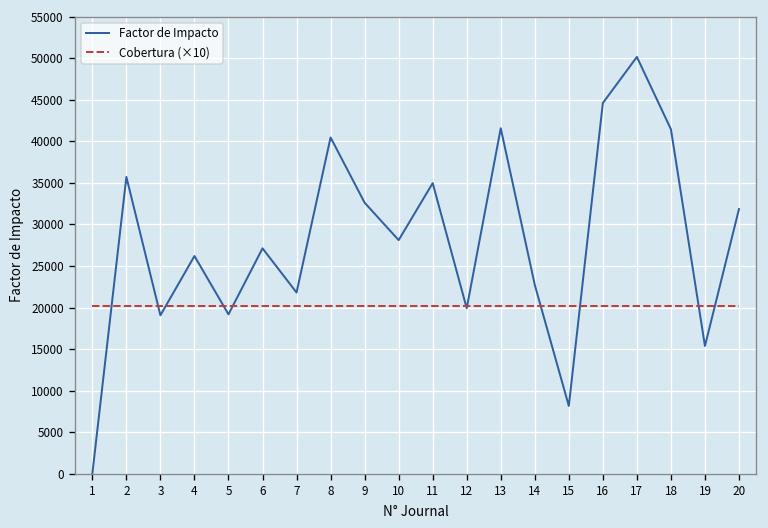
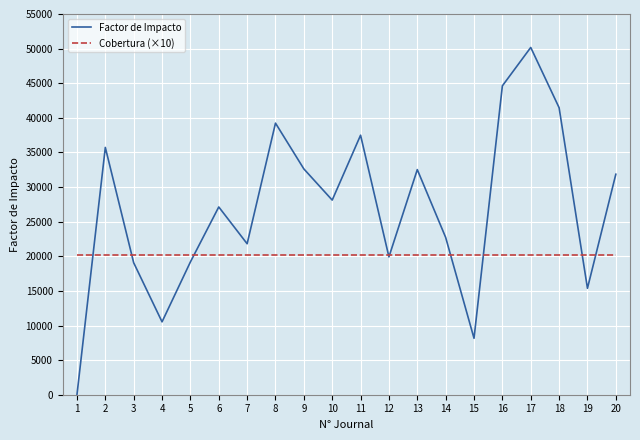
Factor de Impacto, 4: 26000 -> 11000
Factor de Impacto, 8: 40000 -> 39000
Factor de Impacto, 11: 35000 -> 37000
Factor de Impacto, 13: 42000 -> 33000
